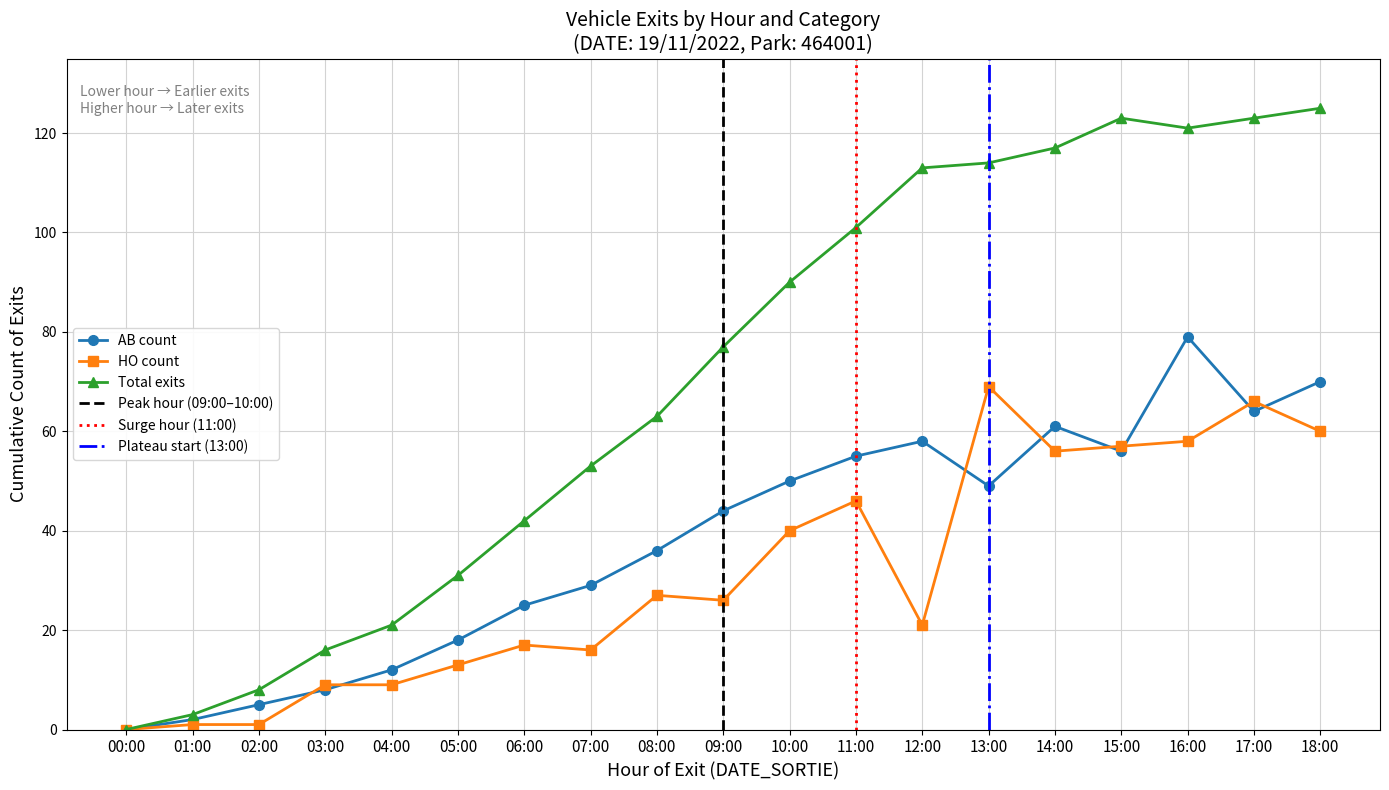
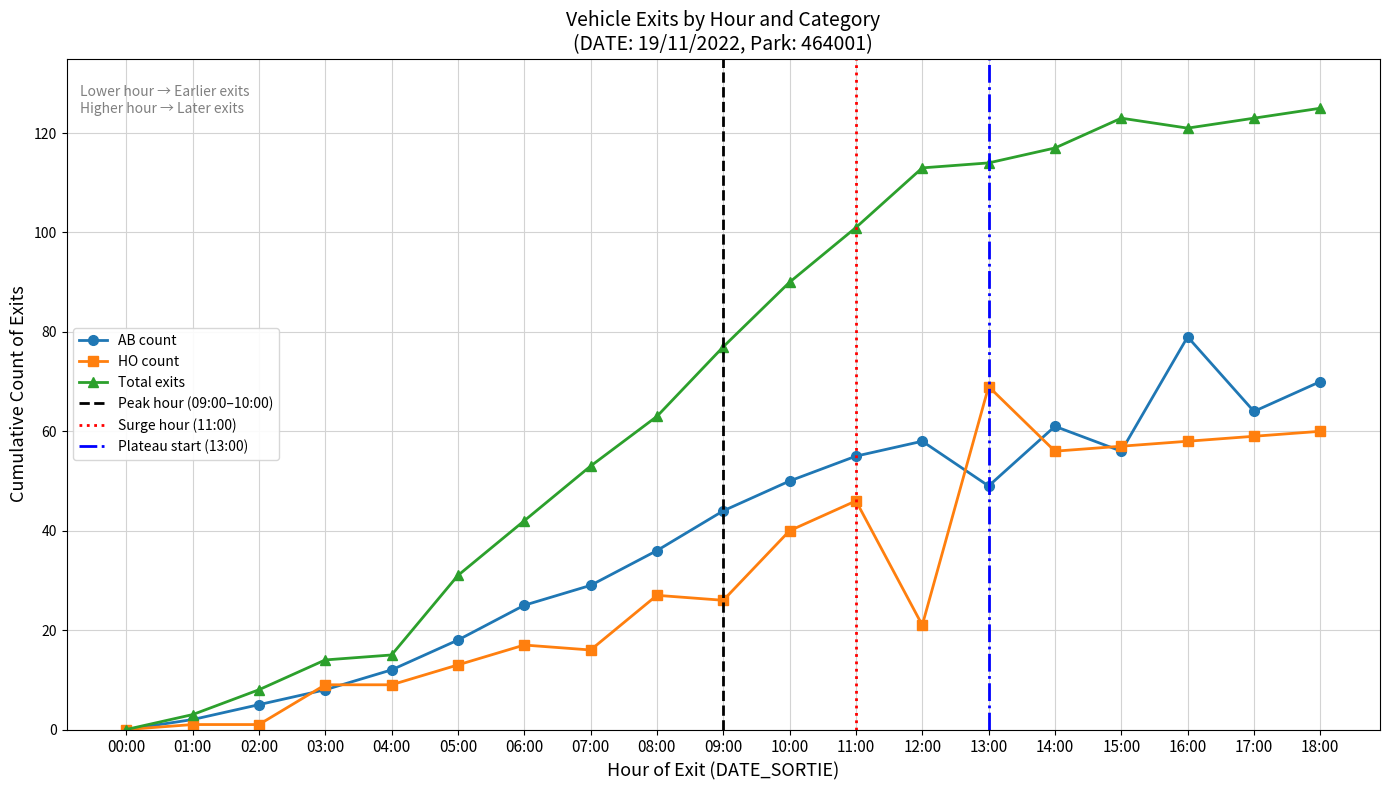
Total exits, 03:00: 16 -> 14
Total exits, 04:00: 21 -> 15
HO count, 17:00: 66 -> 59
